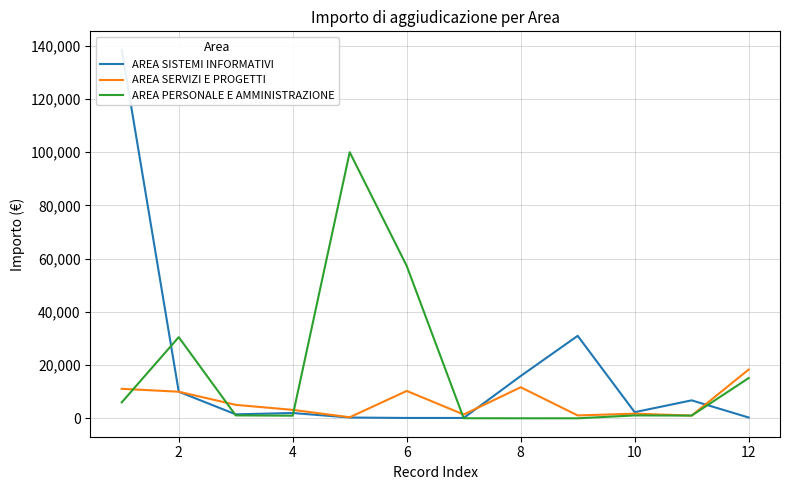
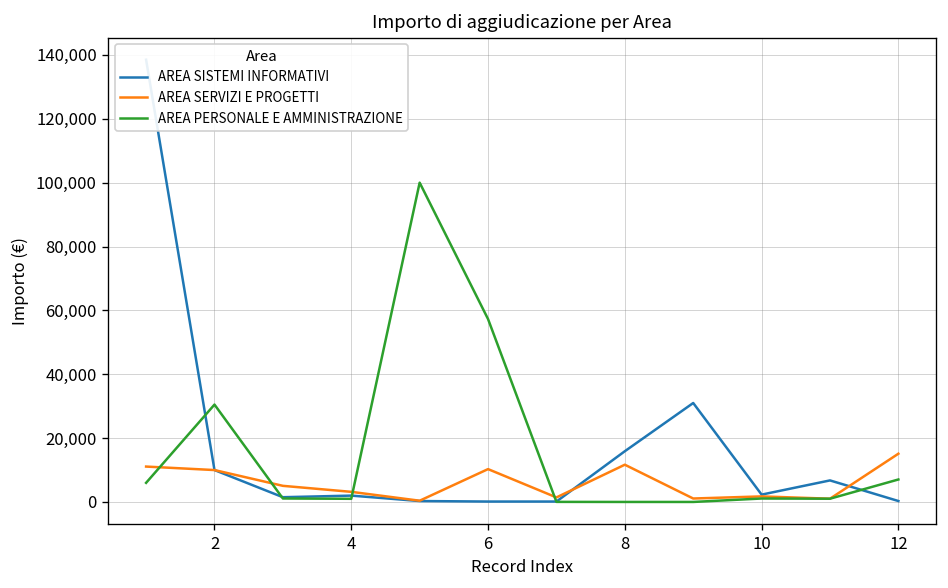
AREA SERVIZI E PROGETTI, 12: 18,000 -> 15,000
AREA PERSONALE E AMMINISTRAZIONE, 12: 15,000 -> 7,000
